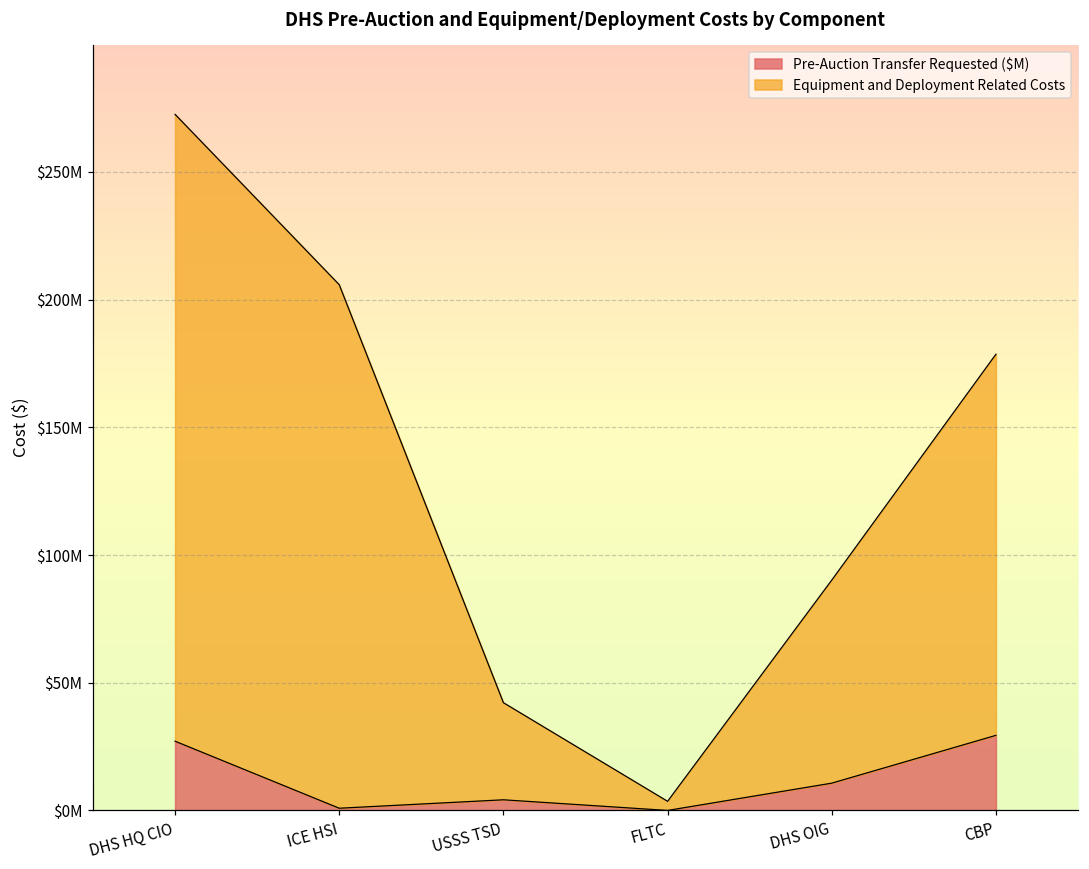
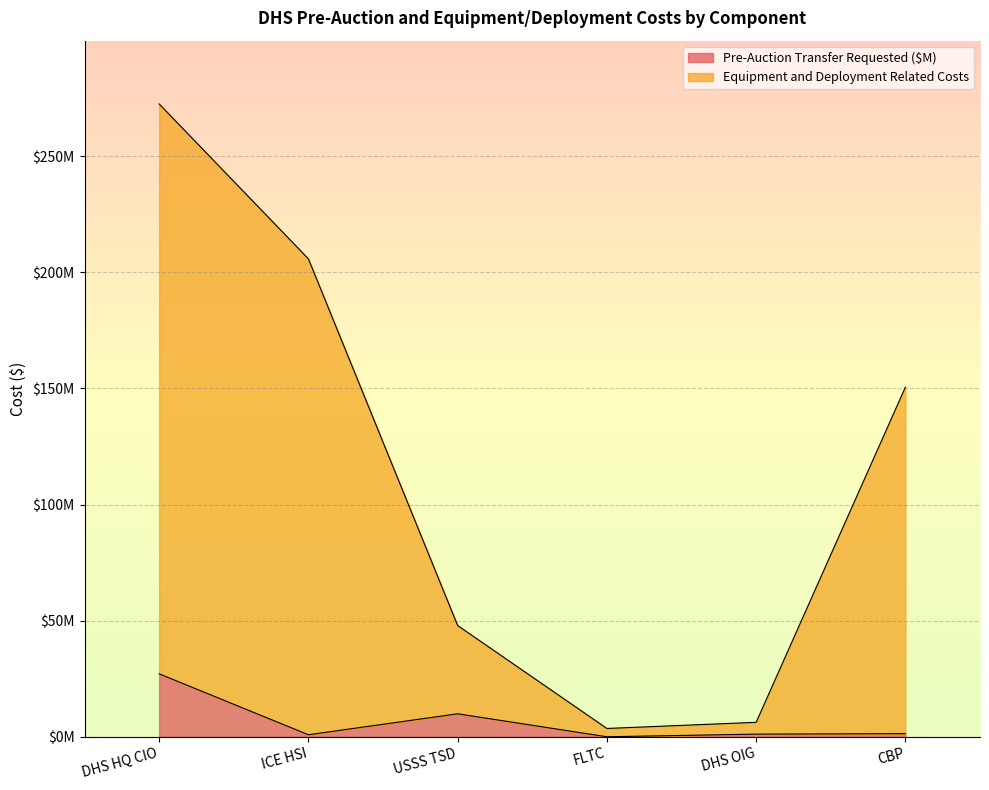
Pre-Auction Transfer Requested ($M), USSS TSD: $4000000 -> $10000000
Pre-Auction Transfer Requested ($M), DHS OIG: $11000000 -> $1000000
Equipment and Deployment Related Costs, DHS OIG: $79000000 -> $5000000
Pre-Auction Transfer Requested ($M), CBP: $29000000 -> $1000000
